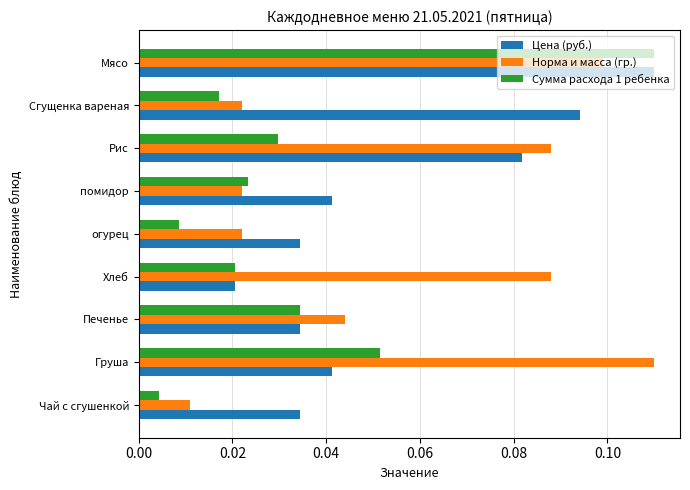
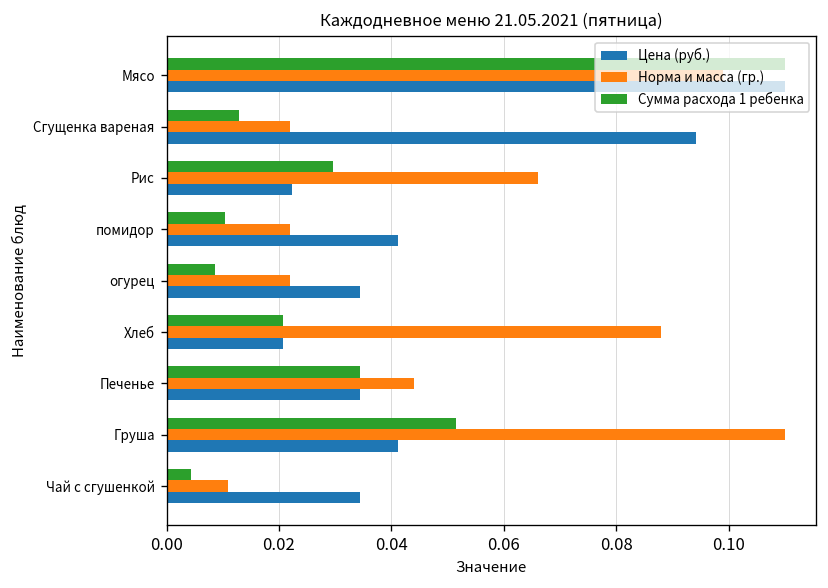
Сумма расхода 1 ребенка, Сгущенка вареная: 0.017 -> 0.013
Норма и масса (гр.), Рис: 0.088 -> 0.066
Цена (руб.), Рис: 0.082 -> 0.022
Сумма расхода 1 ребенка, помидор: 0.023 -> 0.010
